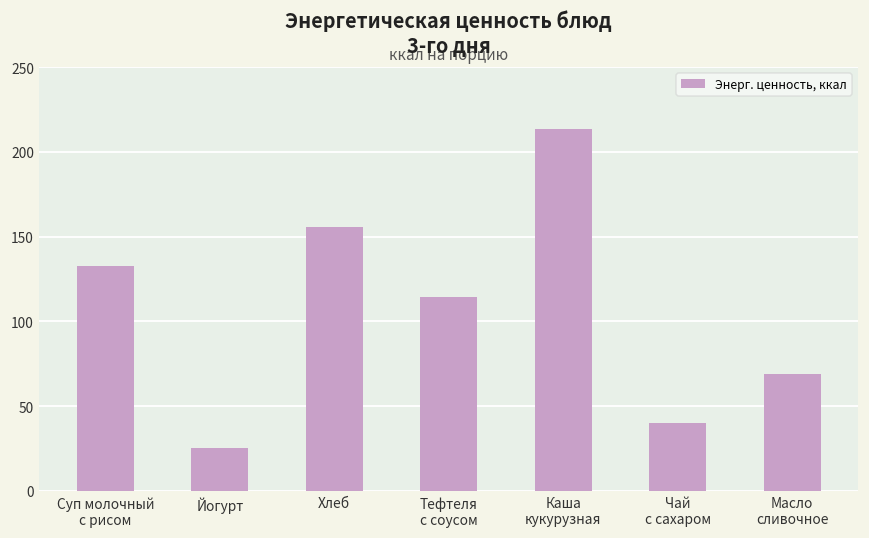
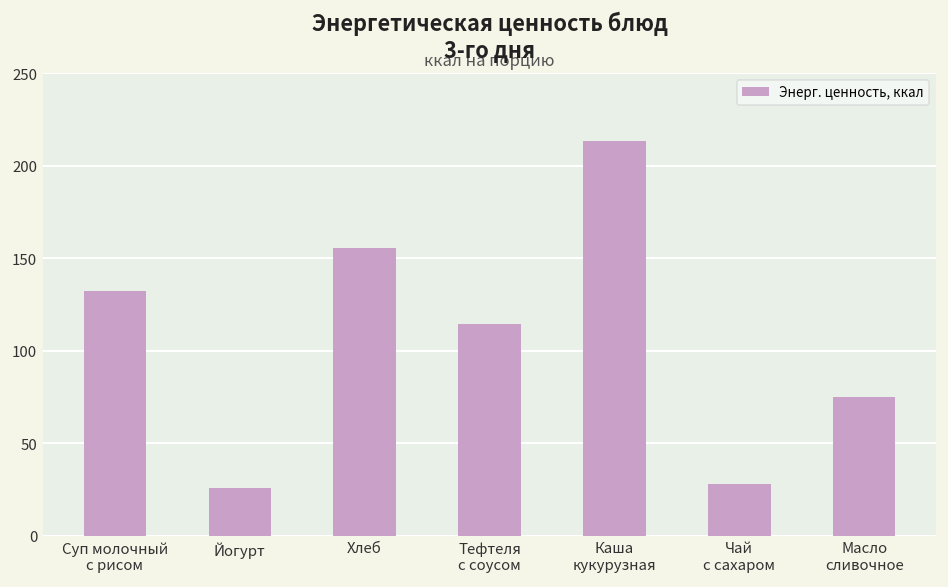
Чай с сахаром: 40 -> 28
Масло сливочное: 69 -> 75
